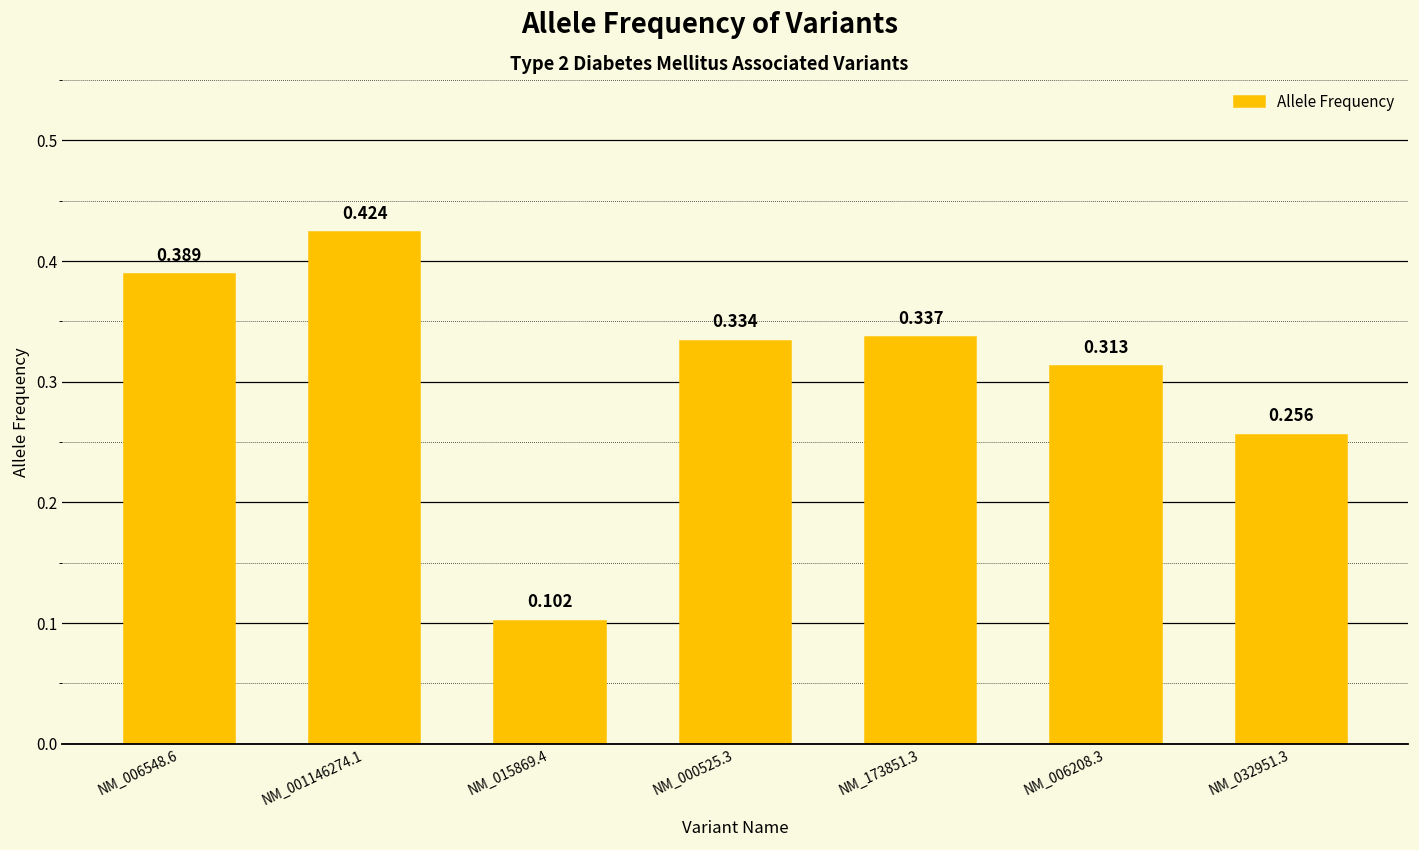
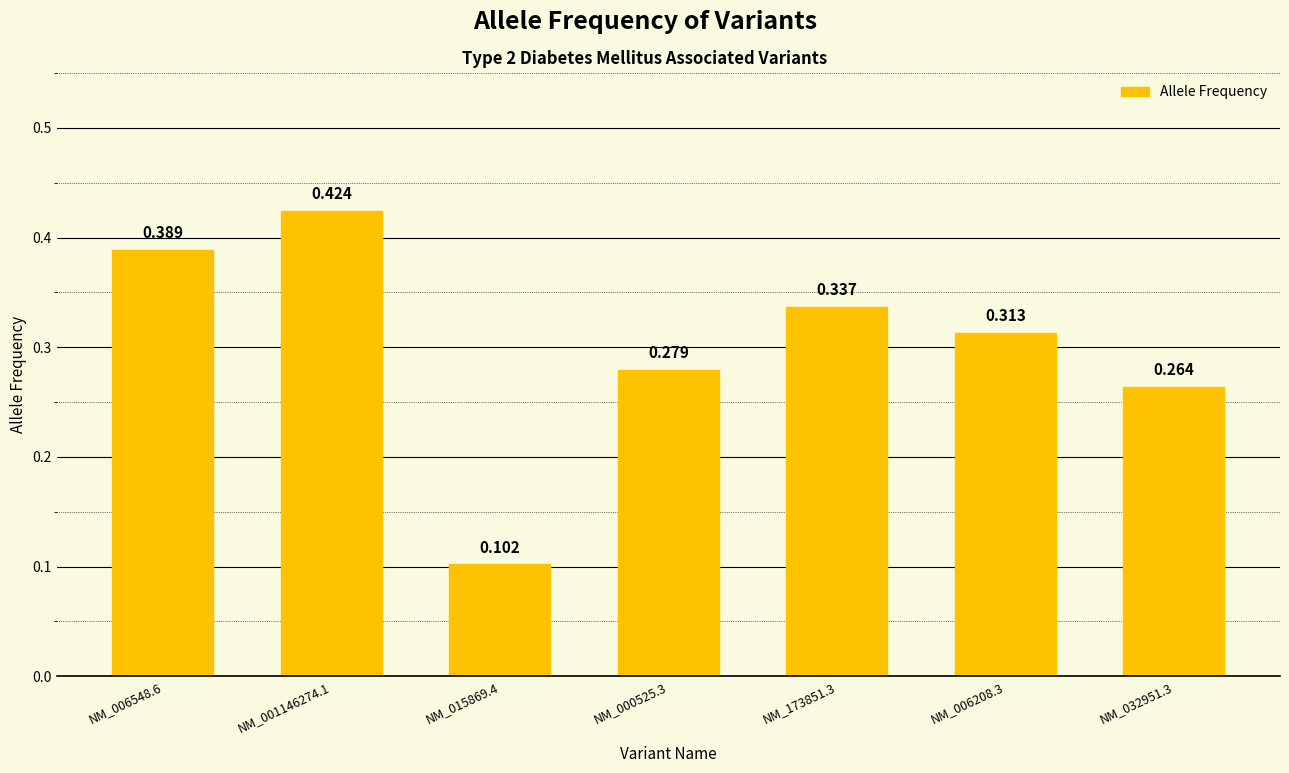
NM_000525.3: 0.334 -> 0.279
NM_032951.3: 0.256 -> 0.264
